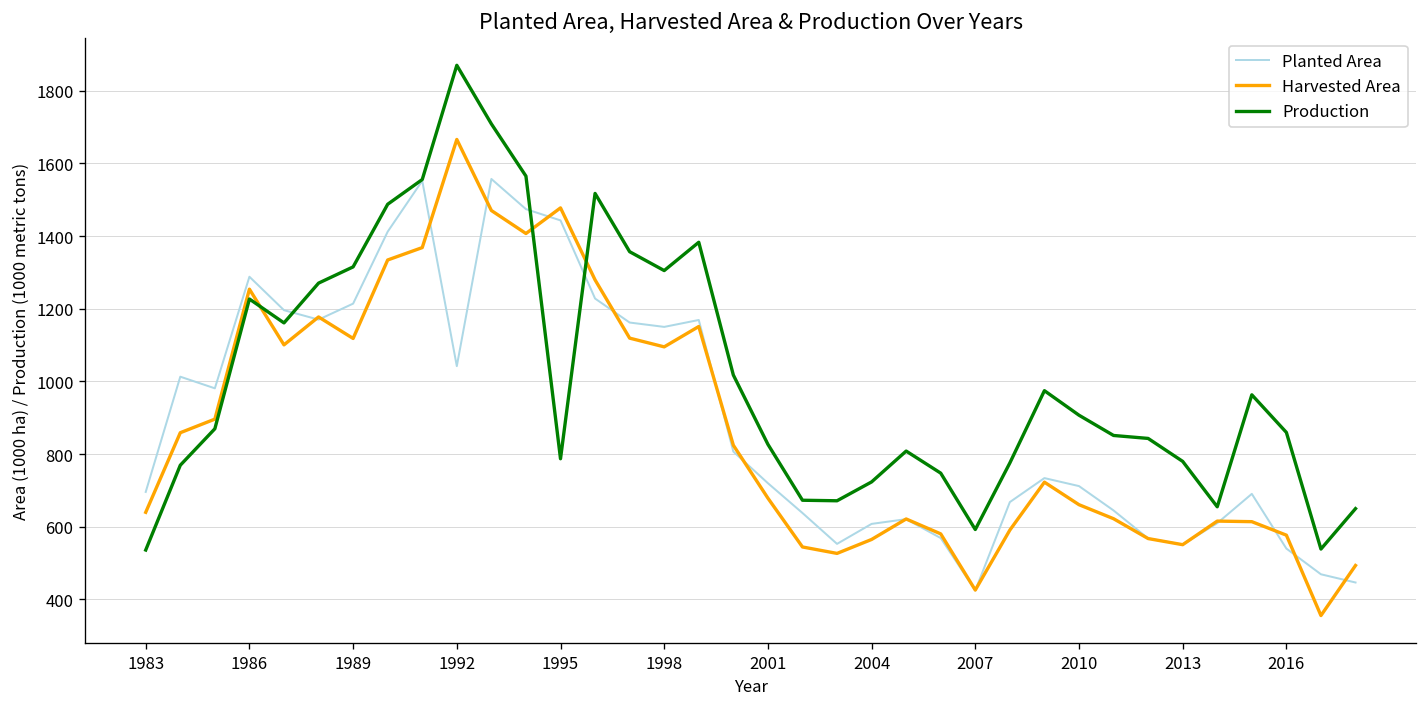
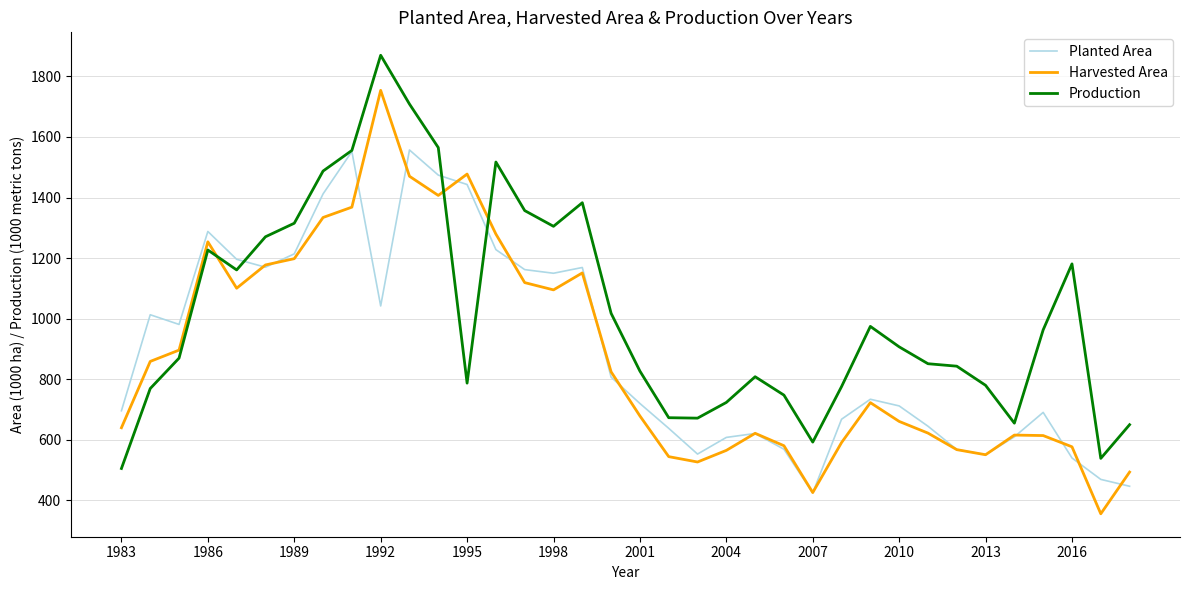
Production, 1983: 540 -> 510
Harvested Area, 1989: 1120 -> 1200
Harvested Area, 1992: 1670 -> 1750
Production, 2016: 860 -> 1180
